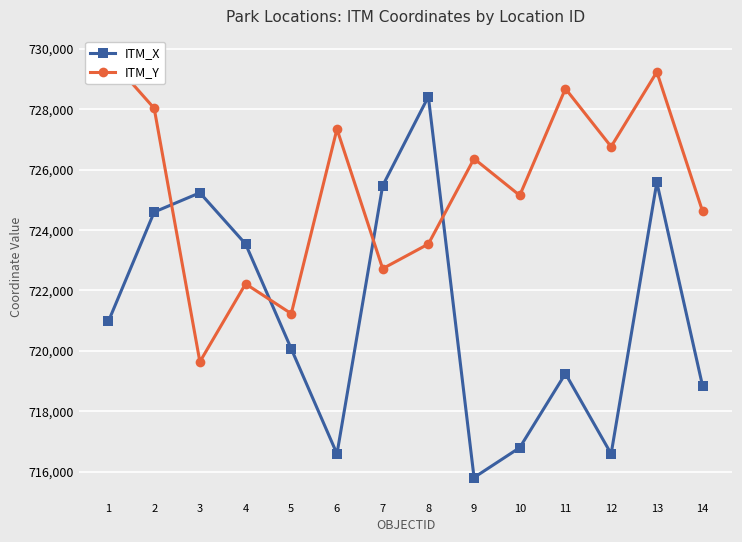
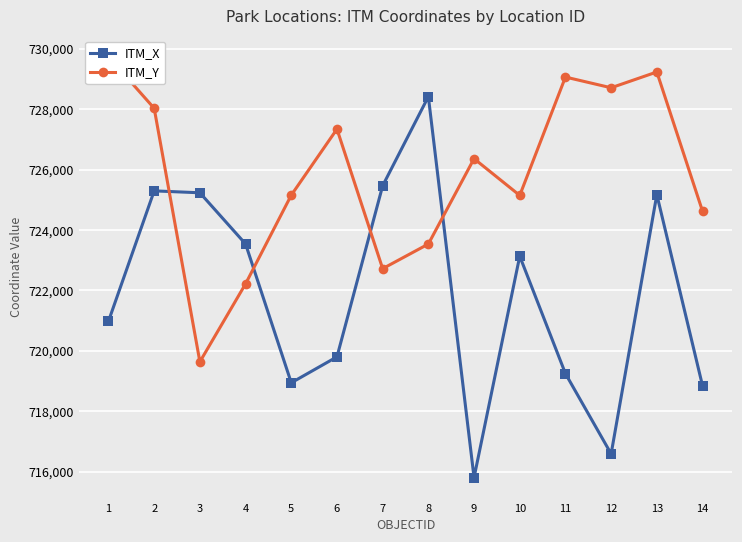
ITM_X, 2: 724,600 -> 725,300
ITM_X, 5: 720,100 -> 718,900
ITM_Y, 5: 721,200 -> 725,200
ITM_X, 6: 716,600 -> 719,800
ITM_X, 10: 716,800 -> 723,100
ITM_Y, 11: 728,700 -> 729,100
ITM_Y, 12: 726,800 -> 728,700
ITM_X, 13: 725,600 -> 725,200
